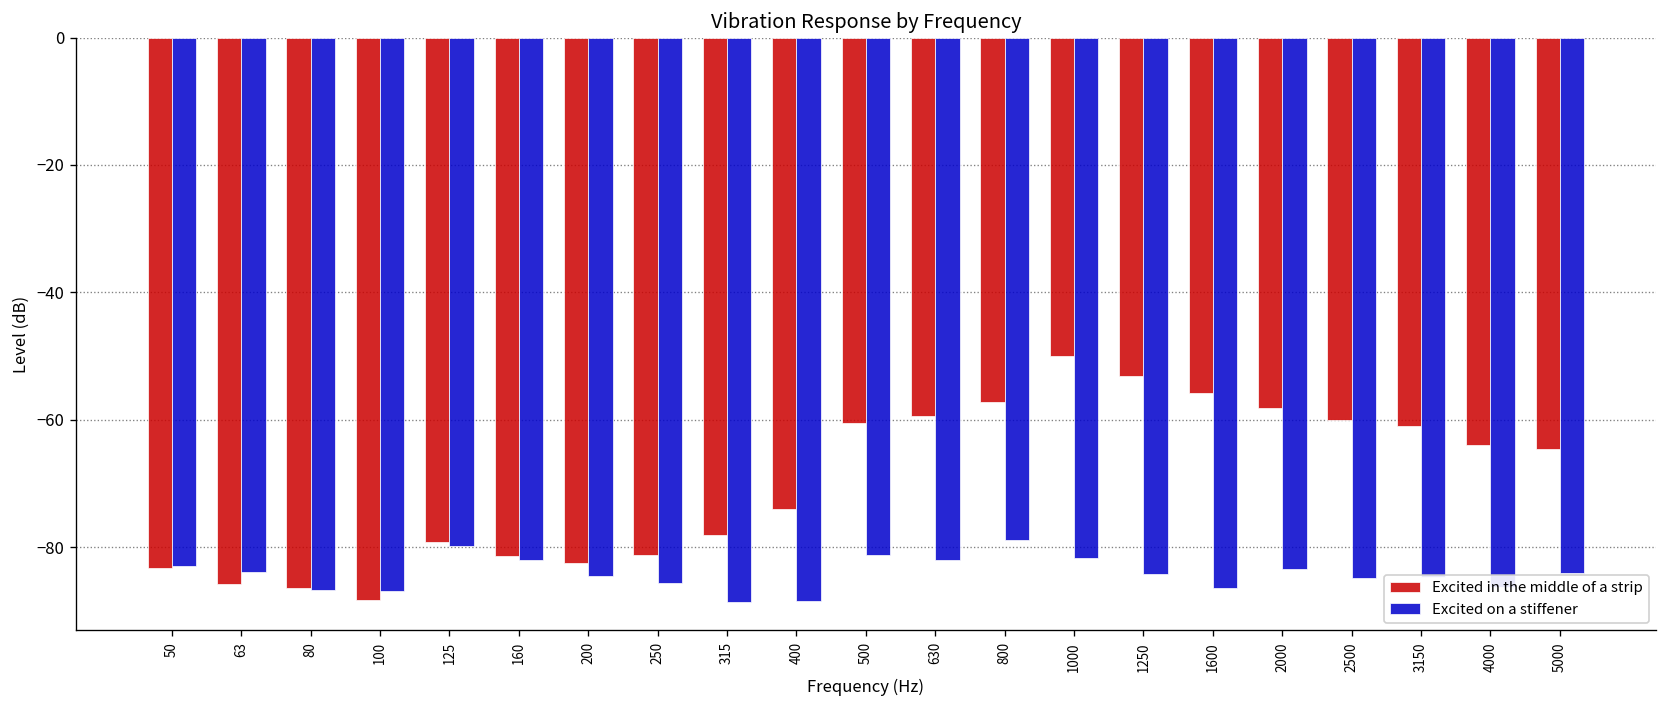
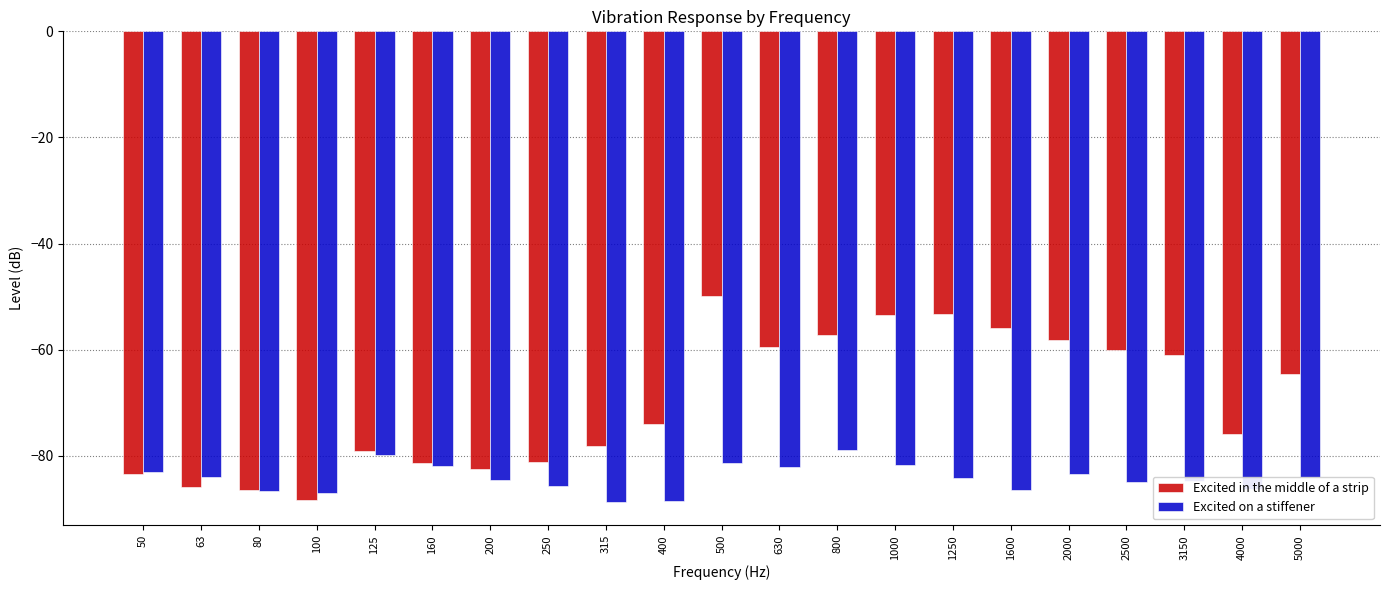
Excited in the middle of a strip, 500: -60 -> -50
Excited in the middle of a strip, 1000: -50 -> -53
Excited in the middle of a strip, 4000: -64 -> -76
